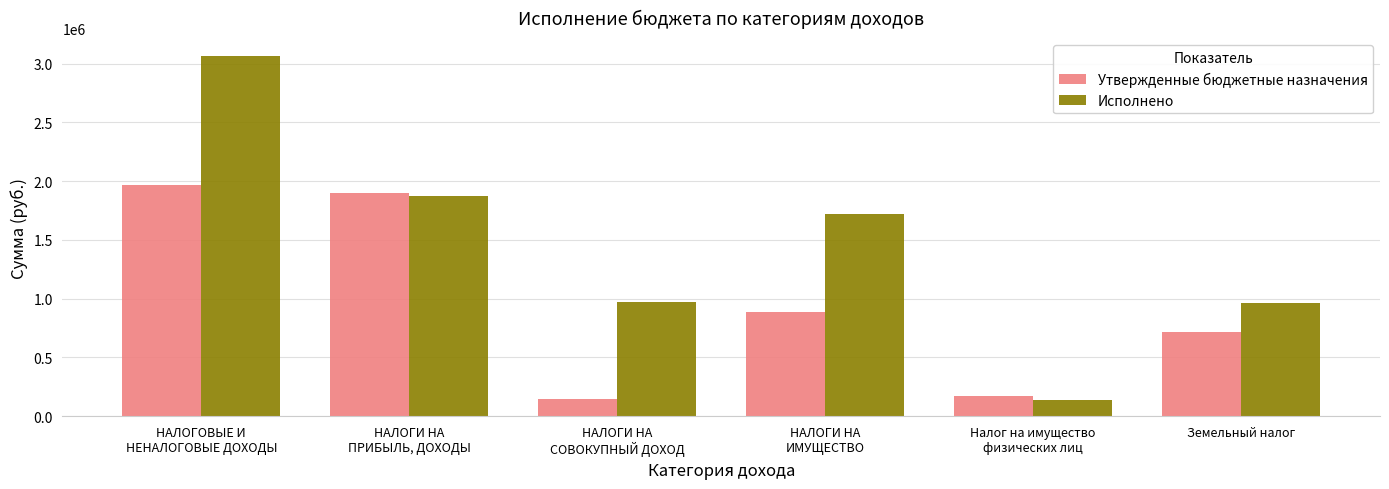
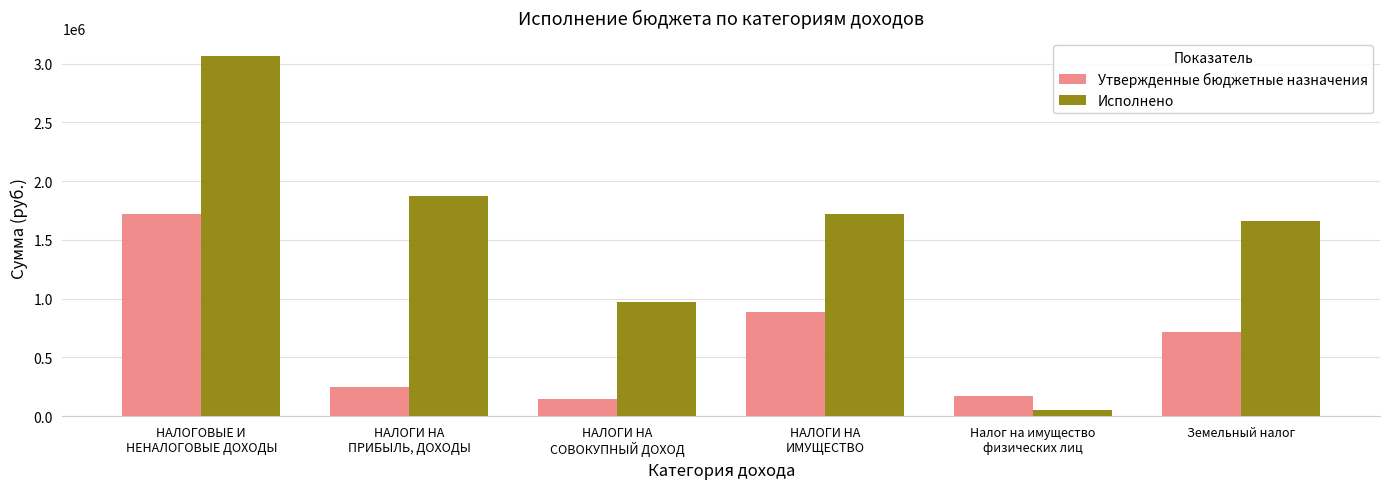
Утвержденные бюджетные назначения, НАЛОГОВЫЕ И НЕНАЛОГОВЫЕ ДОХОДЫ: 1970000 -> 1720000
Утвержденные бюджетные назначения, НАЛОГИ НА ПРИБЫЛЬ, ДОХОДЫ: 1900000 -> 250000
Исполнено, Налог на имущество физических лиц: 130000 -> 50000
Исполнено, Земельный налог: 970000 -> 1660000
